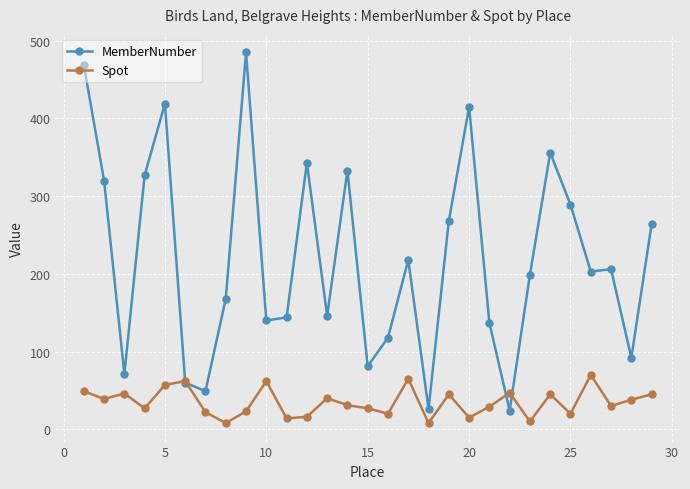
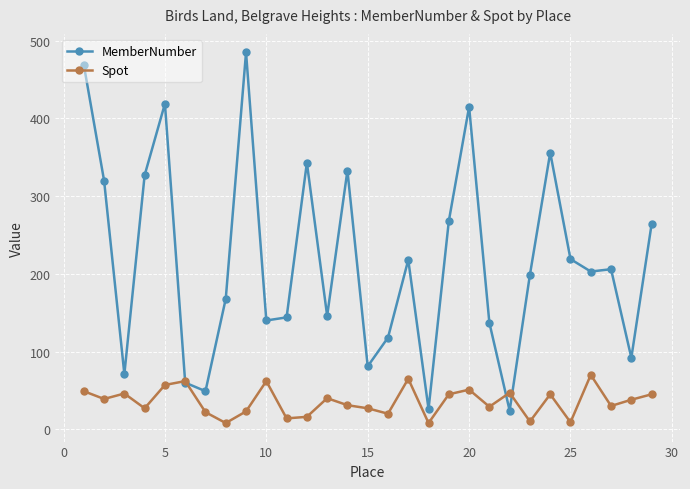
Spot, 20: 20 -> 50
MemberNumber, 25: 290 -> 220
Spot, 25: 20 -> 10
